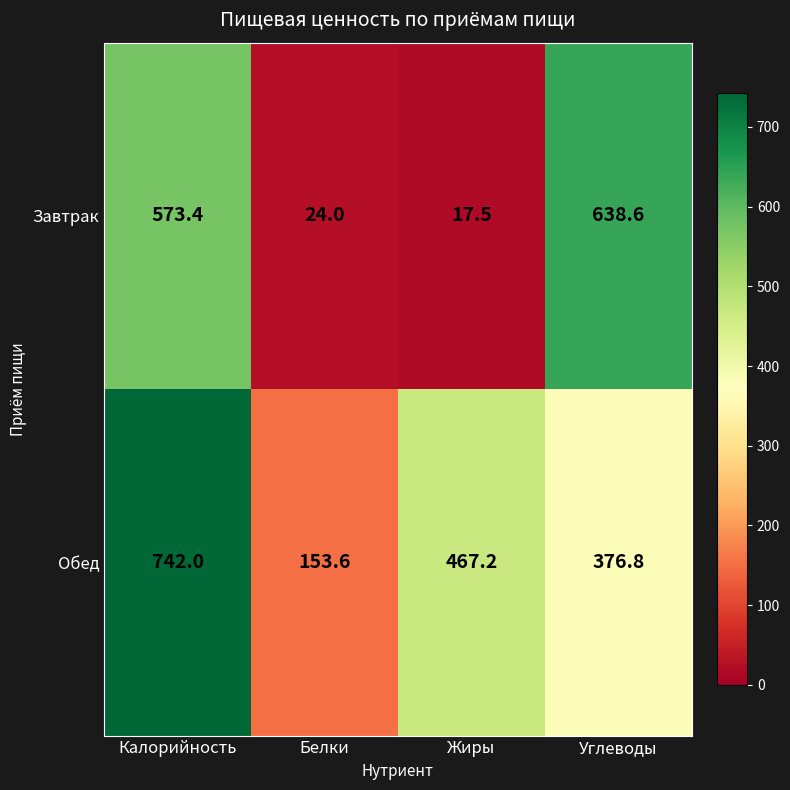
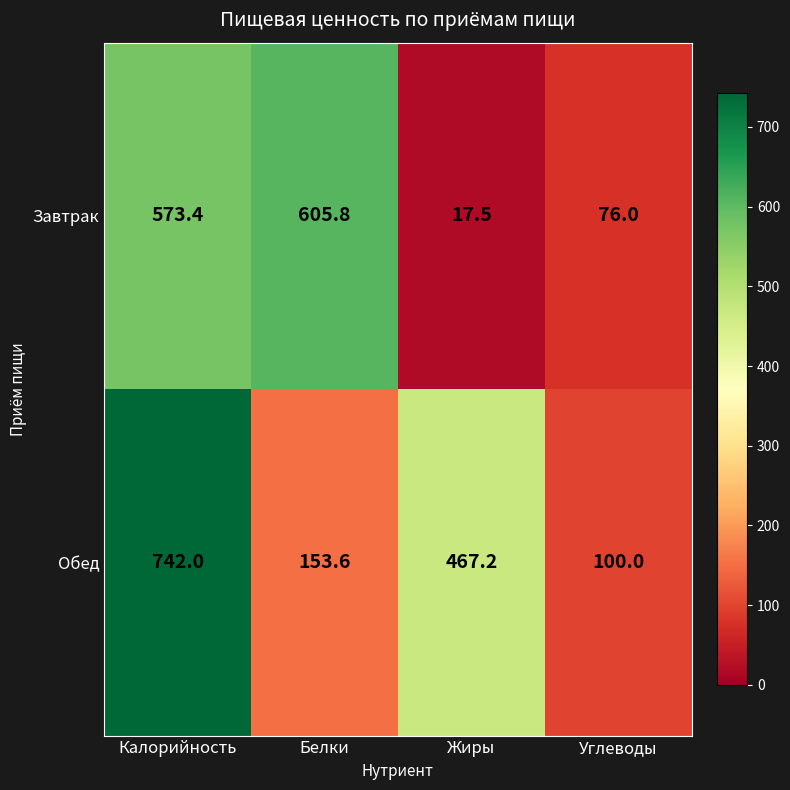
Завтрак, Белки: 24.0 -> 605.8
Завтрак, Углеводы: 638.6 -> 76.0
Обед, Углеводы: 376.8 -> 100.0
